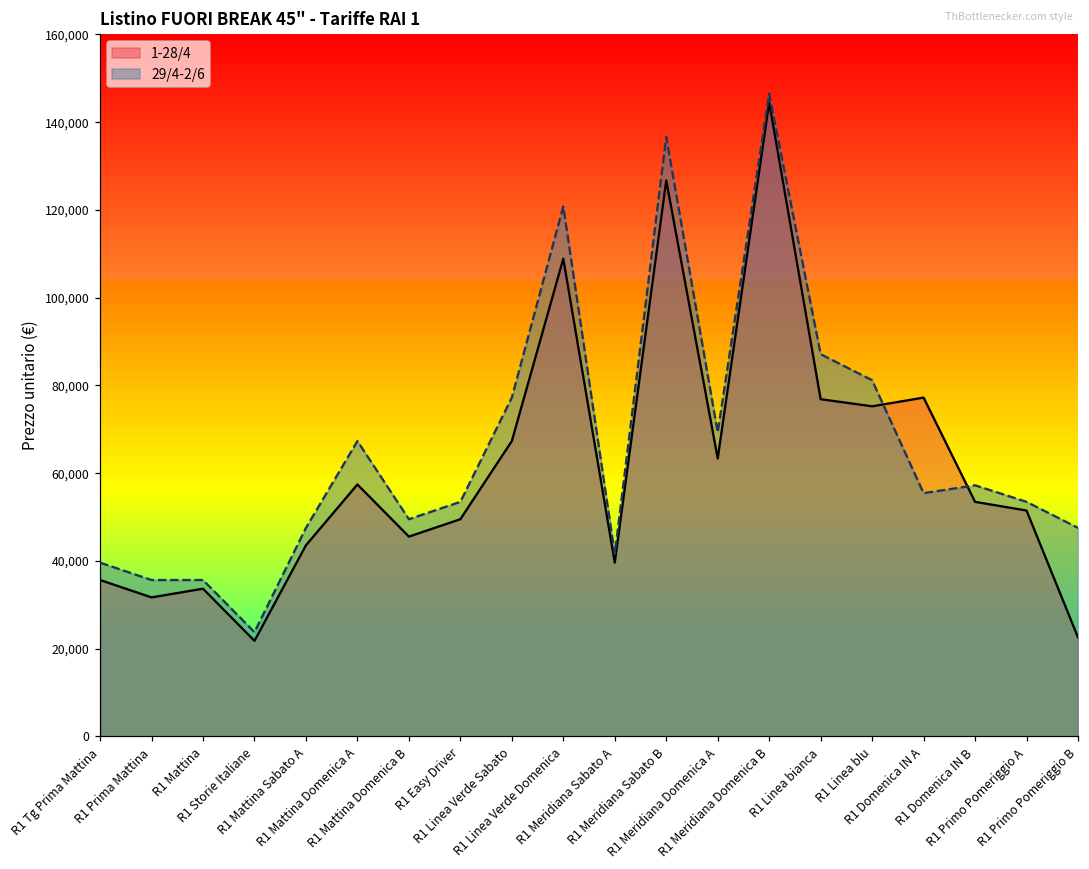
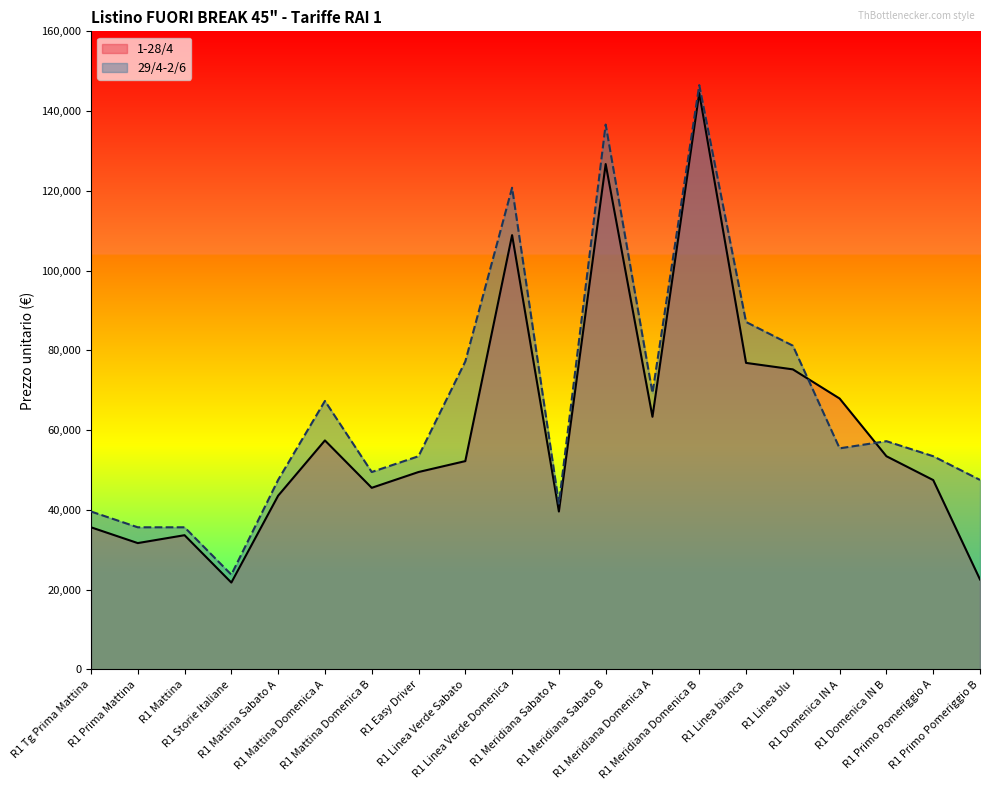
1-28/4, R1 Linea Verde Sabato: 67,000 -> 52,000
1-28/4, R1 Domenica IN A: 77,000 -> 68,000
1-28/4, R1 Primo Pomeriggio A: 51,000 -> 47,000
